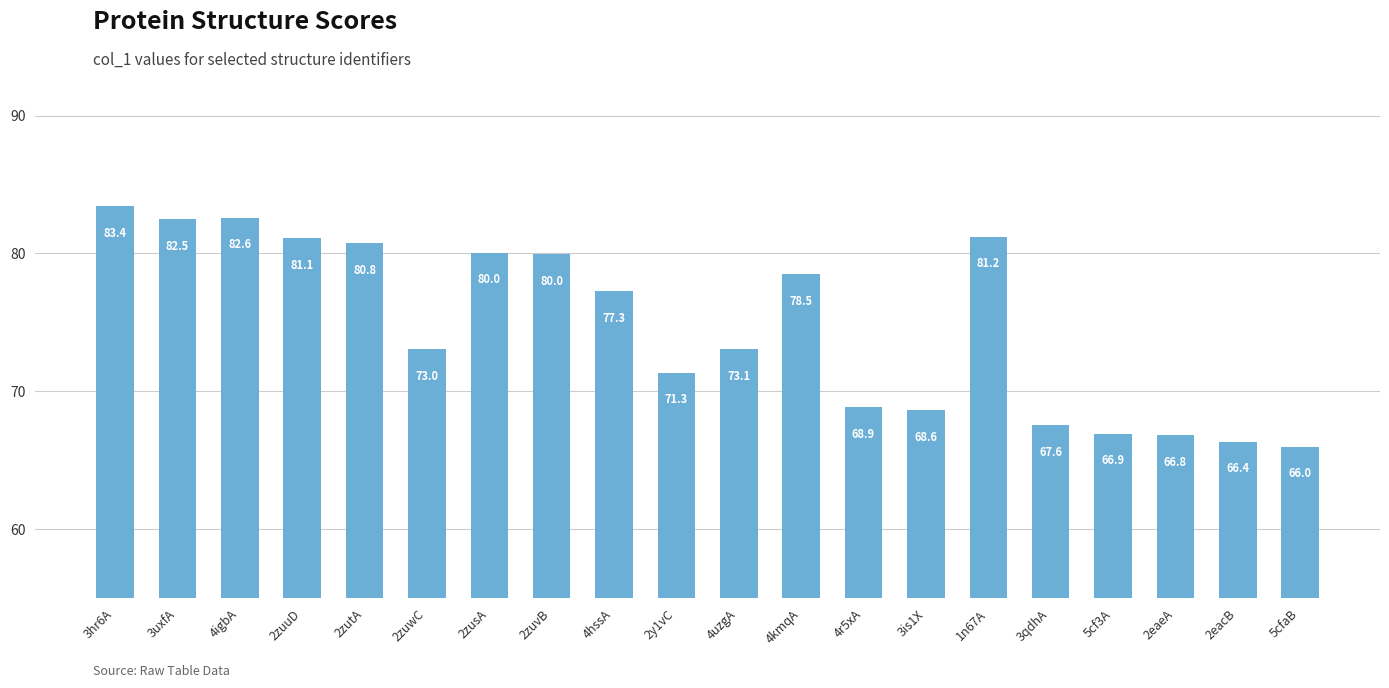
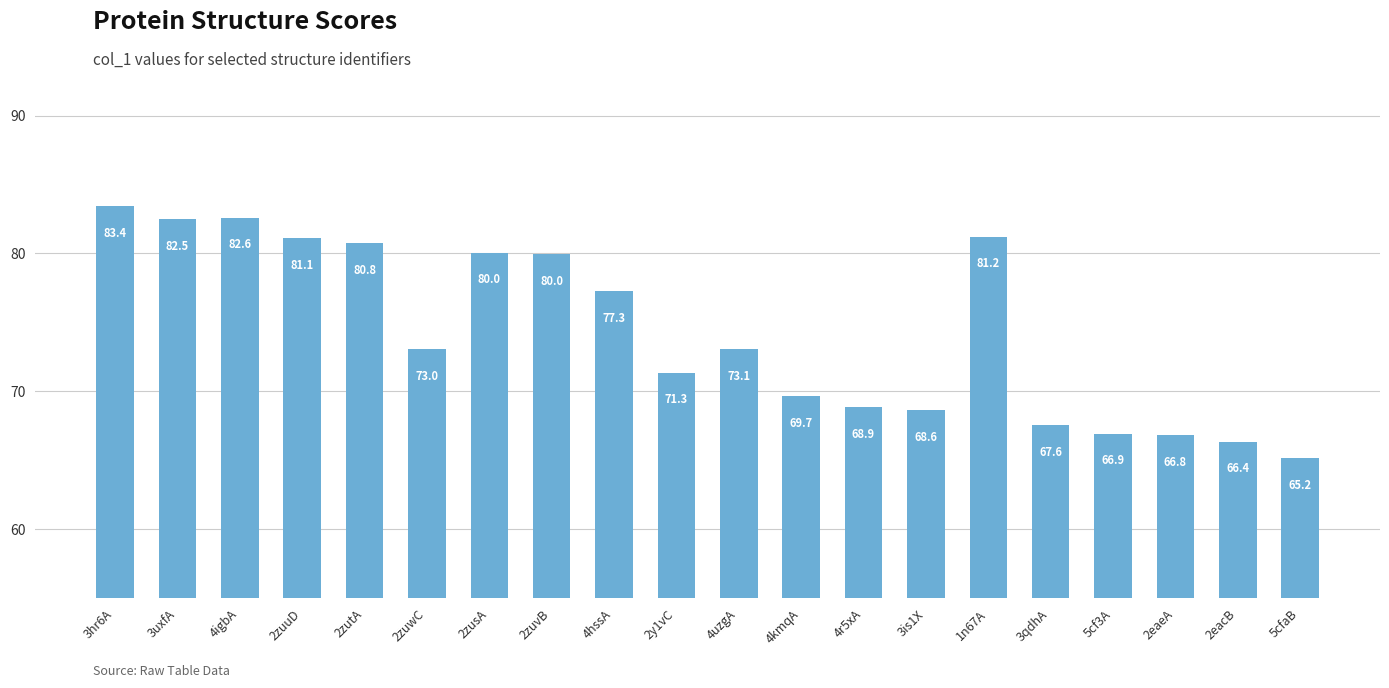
4kmqA: 78.5 -> 69.7
5cfaB: 66.0 -> 65.2
